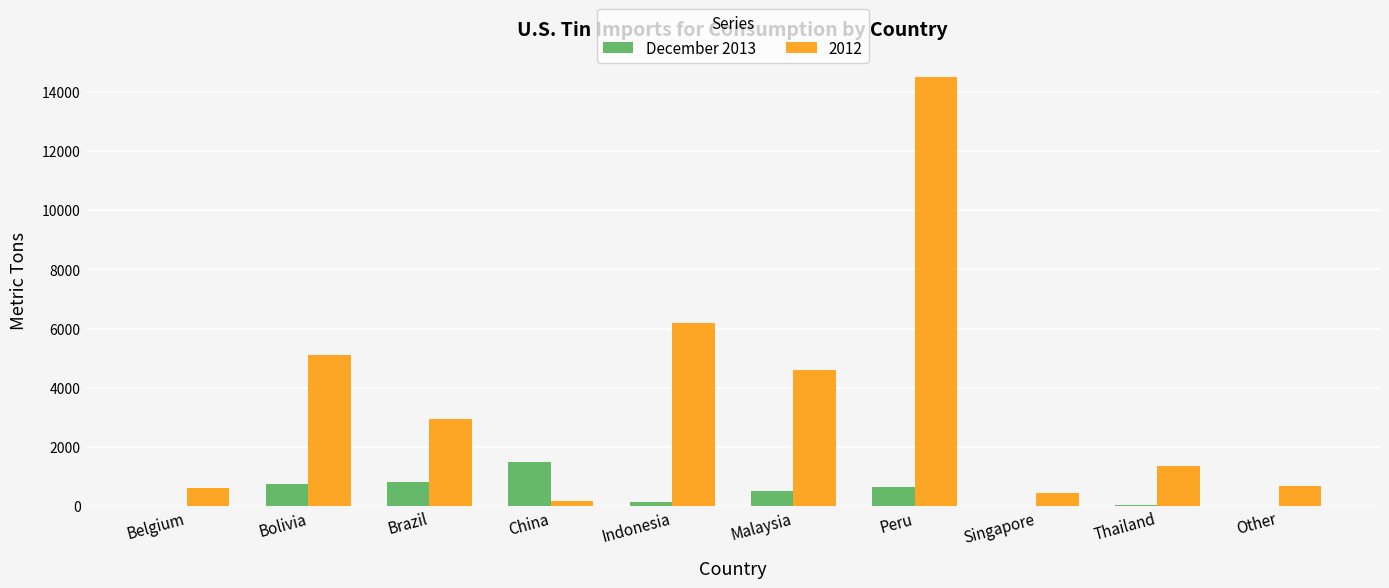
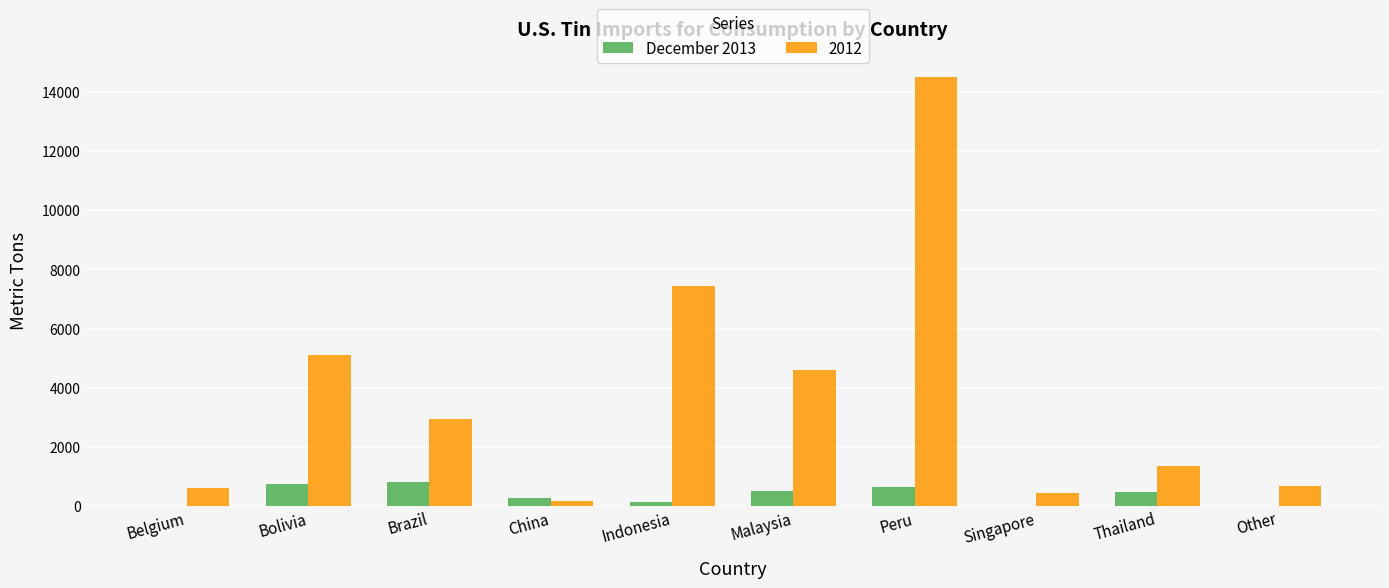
December 2013, China: 1500 -> 300
2012, Indonesia: 6200 -> 7400
December 2013, Thailand: 100 -> 500
